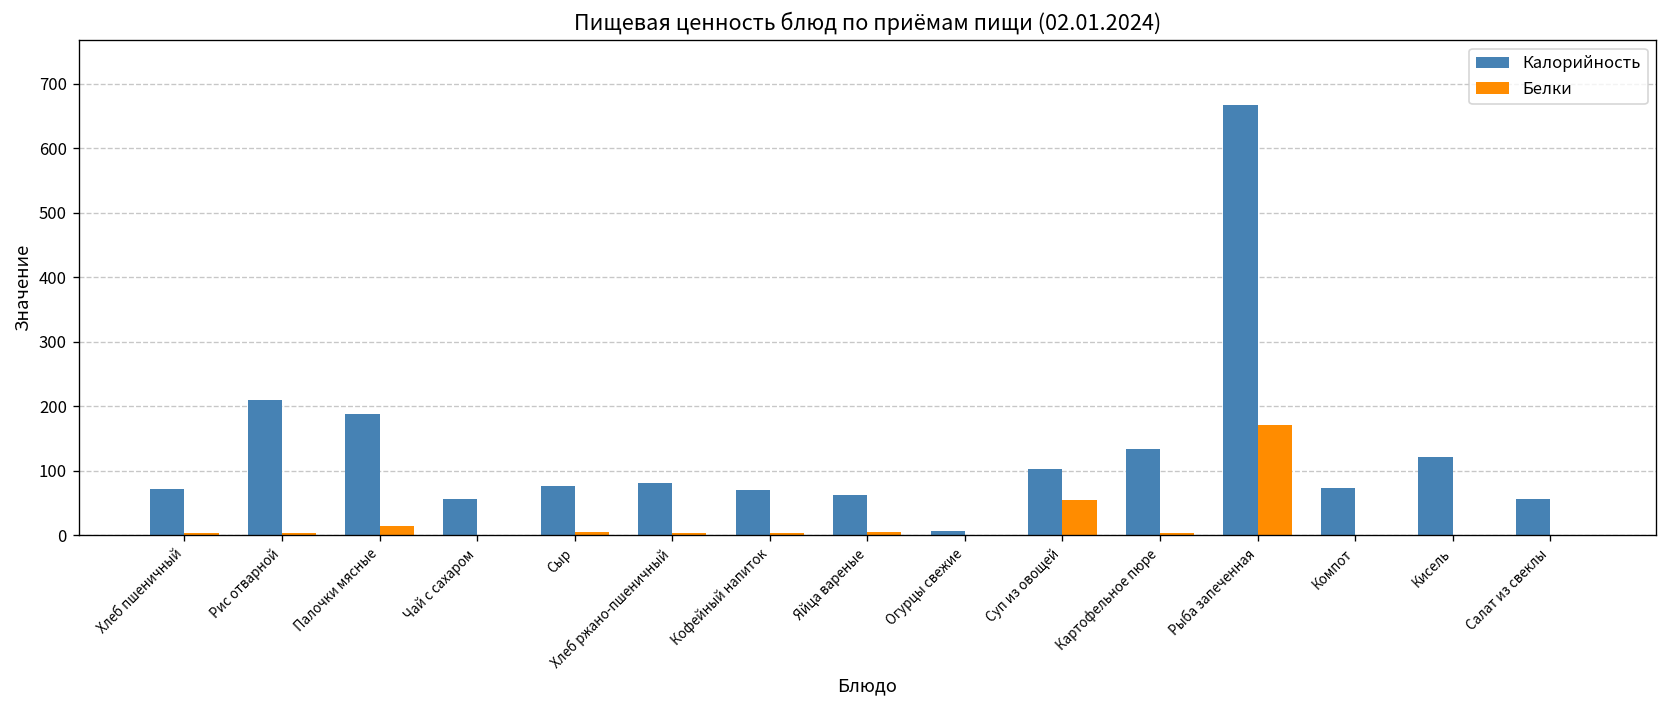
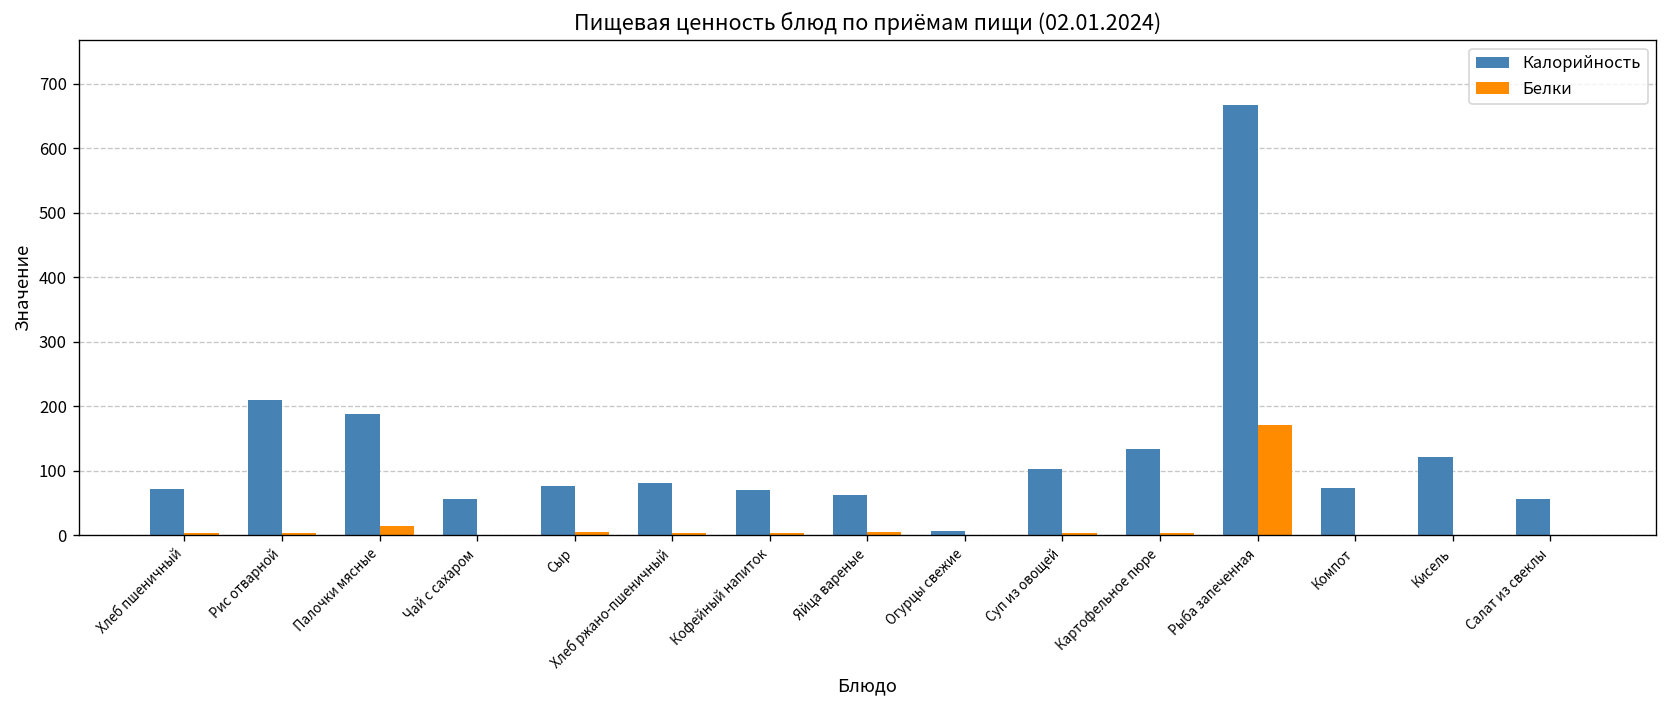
Белки, Суп из овощей: 50 -> 0
